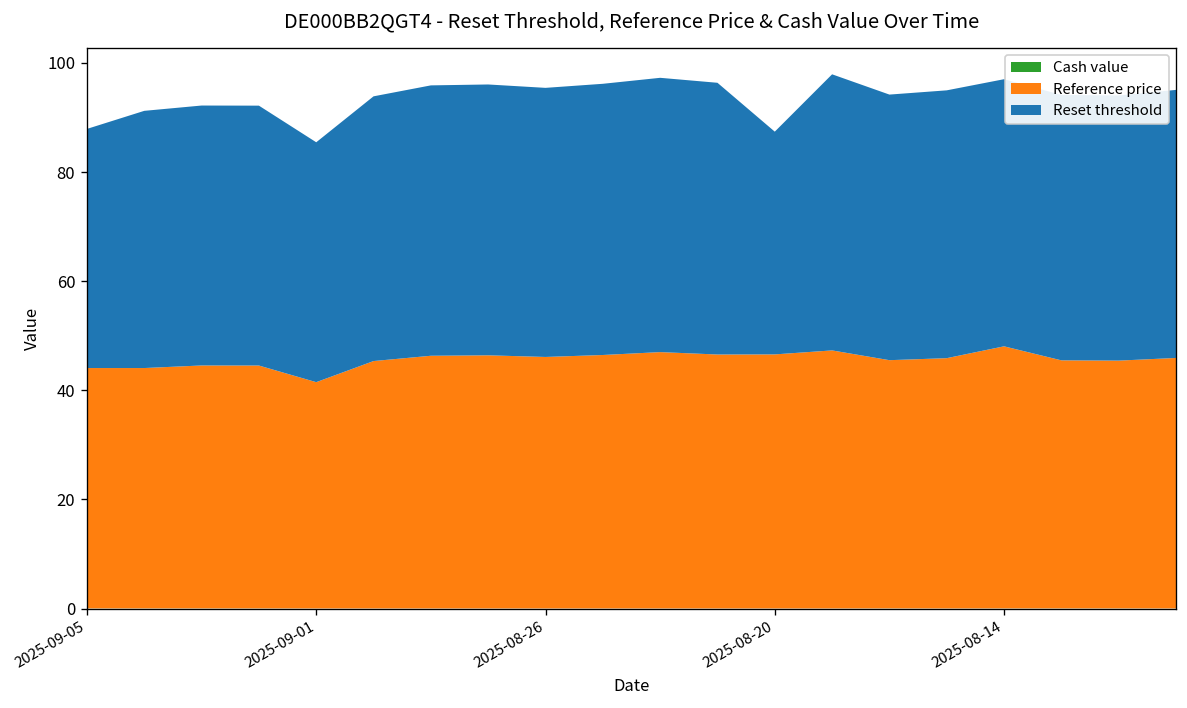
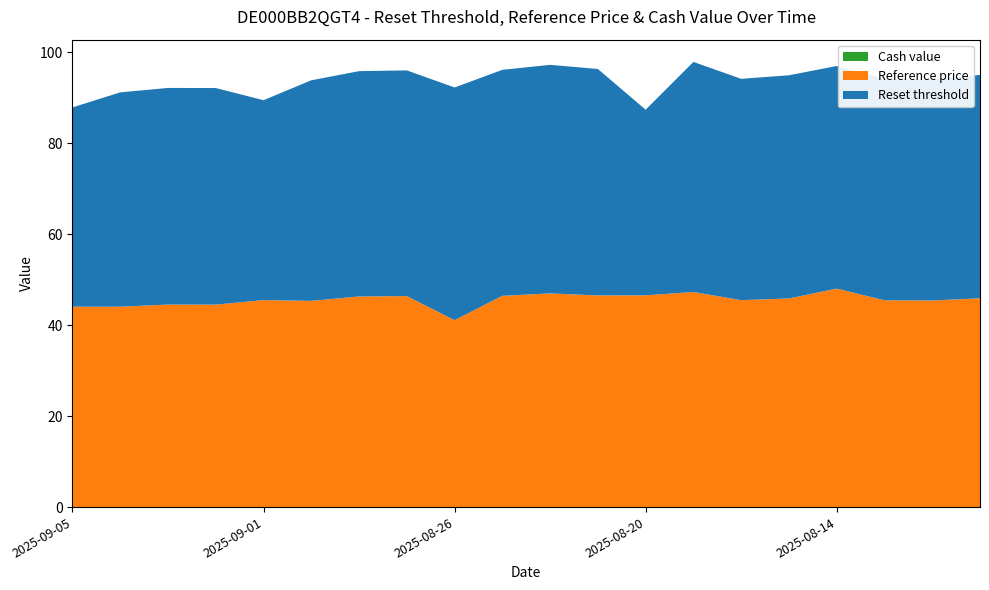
Reference price, 2025-09-01: 41 -> 46
Reference price, 2025-08-26: 46 -> 41
Reset threshold, 2025-08-26: 49 -> 51
